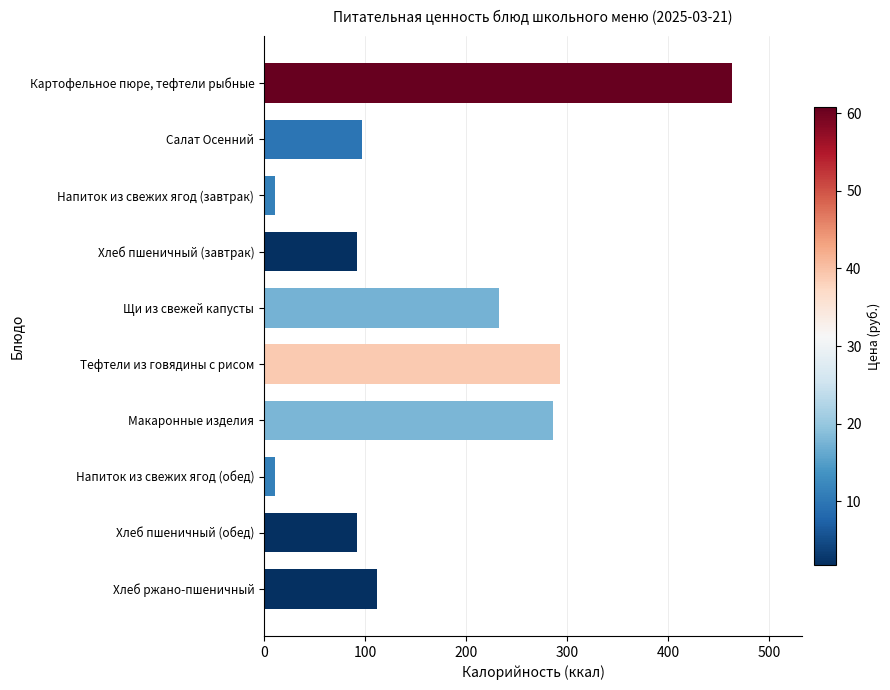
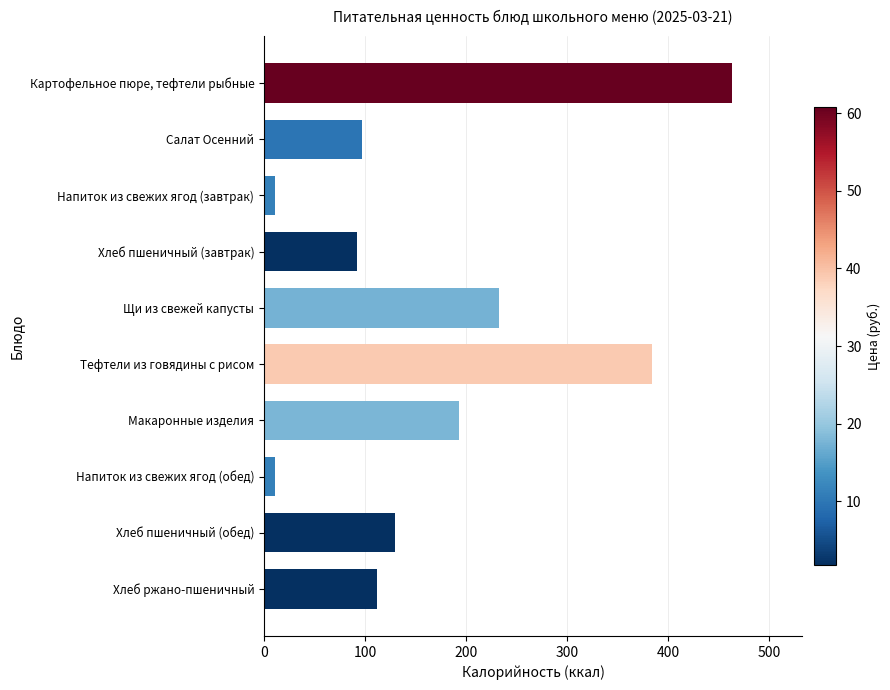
Тефтели из говядины с рисом: 293 -> 384
Макаронные изделия: 286 -> 193
Хлеб пшеничный (обед): 92 -> 129
